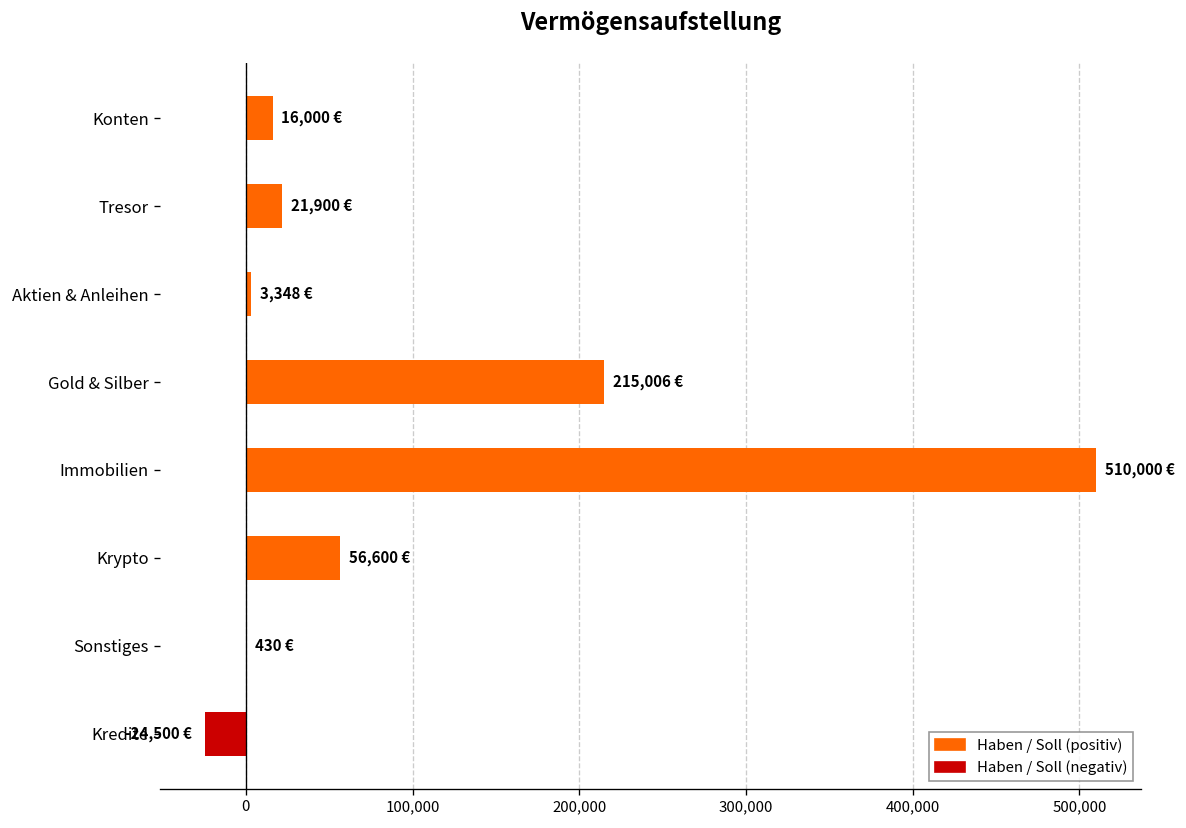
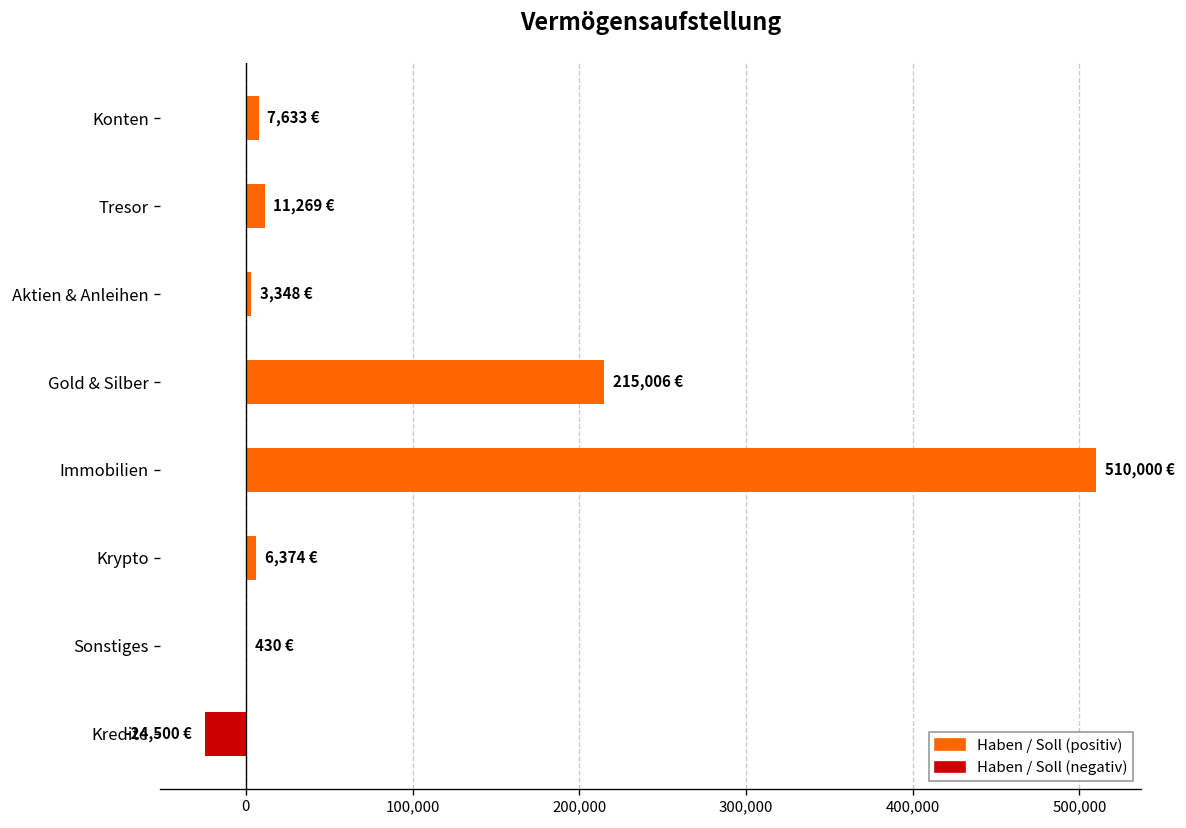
Konten: 16,000 -> 7,633
Tresor: 21,900 -> 11,269
Krypto: 56,600 -> 6,374
